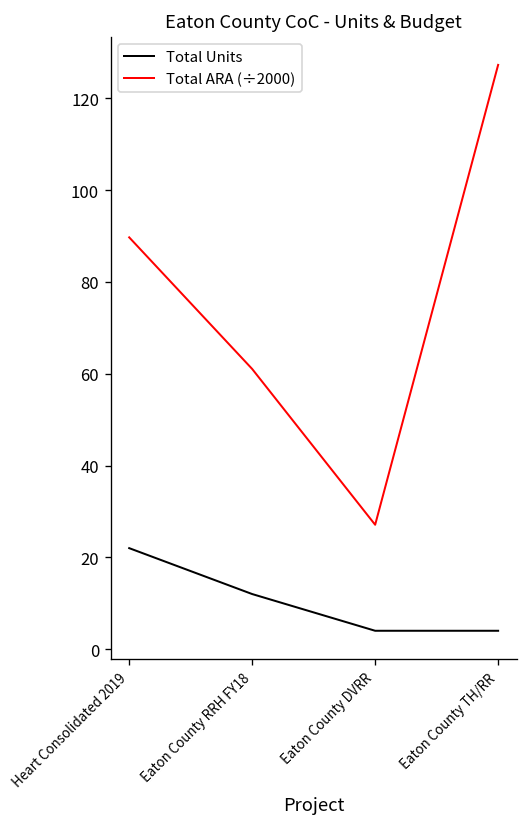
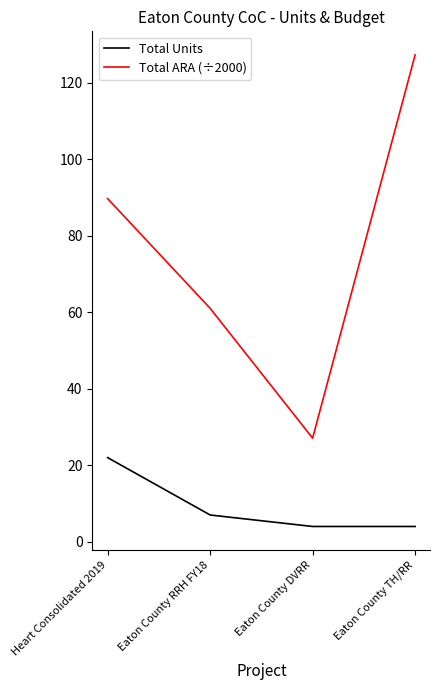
Total Units, Eaton County RRH FY18: 12 -> 7
